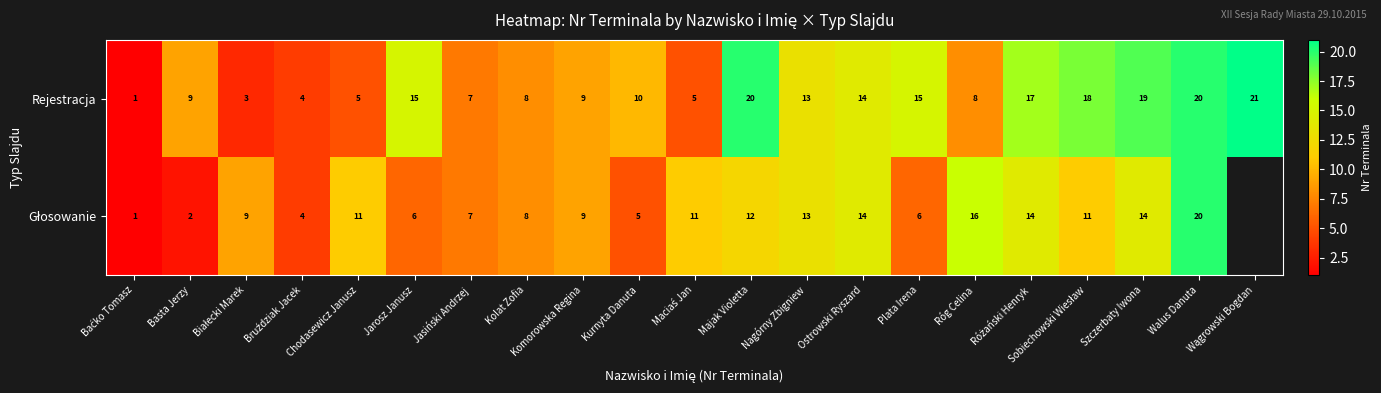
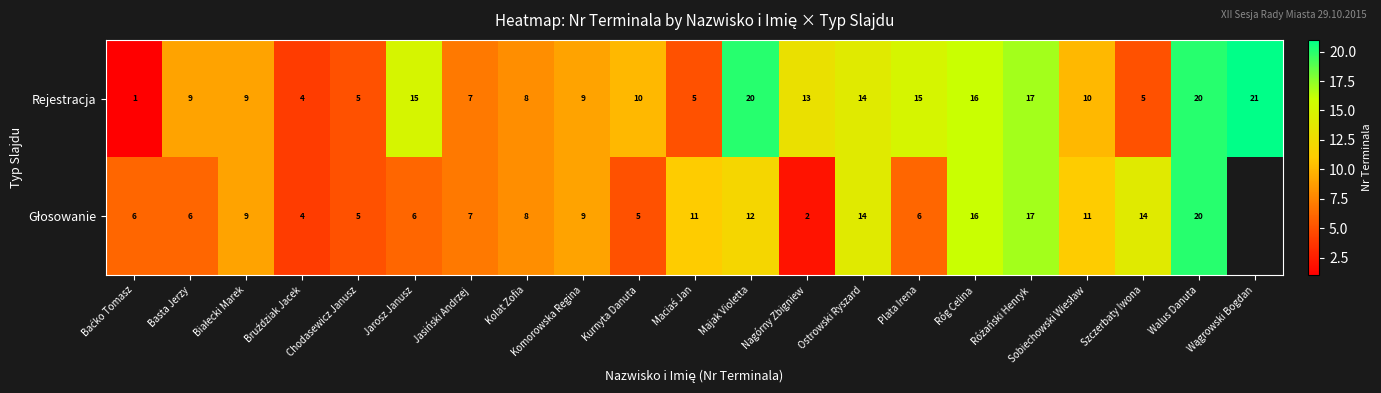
Rejestracja, Białecki Marek: 3 -> 9
Rejestracja, Róg Celina: 8 -> 16
Rejestracja, Sobiechowski Wiesław: 18 -> 10
Rejestracja, Szczerbaty Iwona: 19 -> 5
Głosowanie, Baćko Tomasz: 1 -> 6
Głosowanie, Basta Jerzy: 2 -> 6
Głosowanie, Chodasewicz Janusz: 11 -> 5
Głosowanie, Nagórny Zbigniew: 13 -> 2
Głosowanie, Różański Henryk: 14 -> 17
